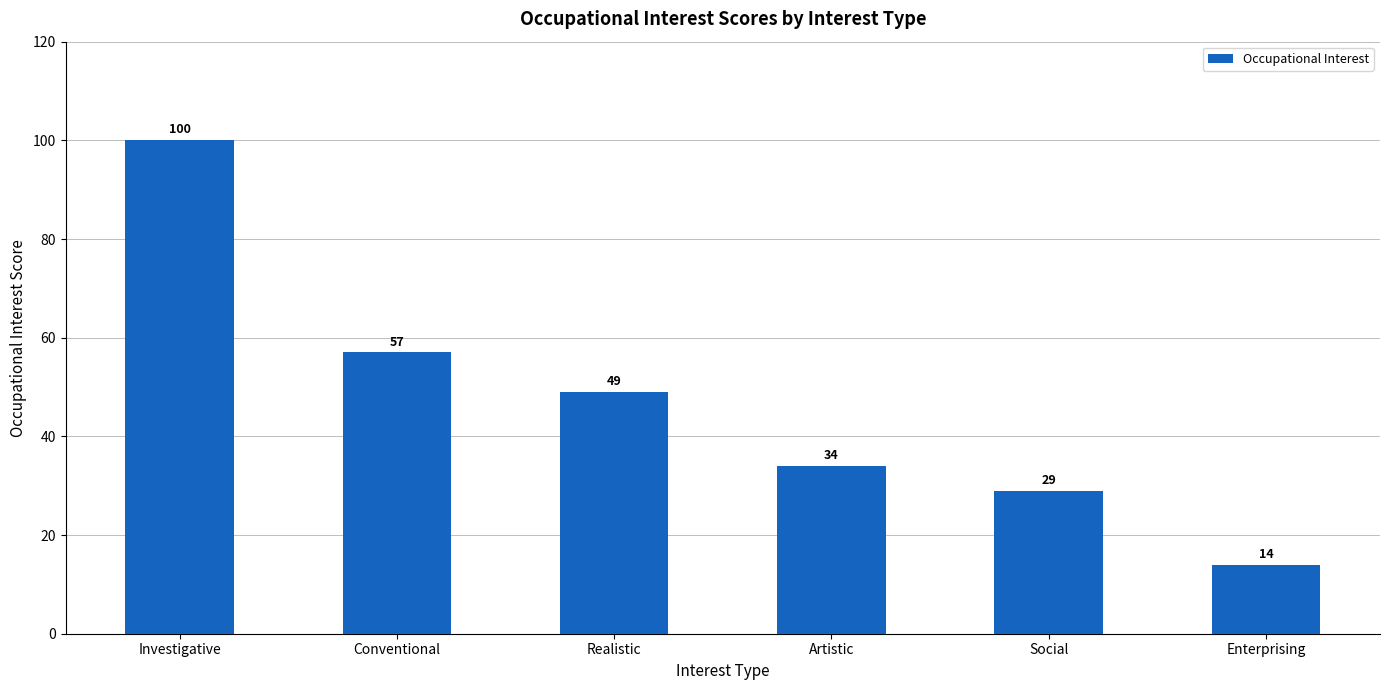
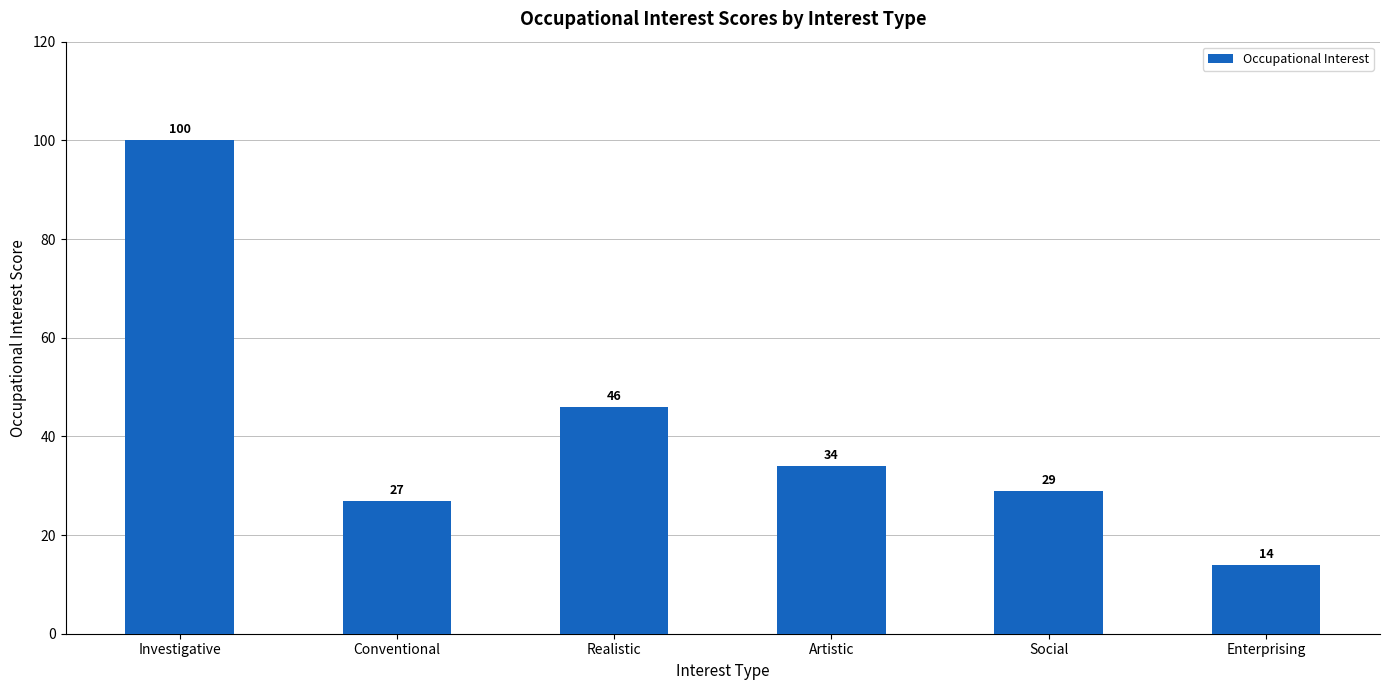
Conventional: 57 -> 27
Realistic: 49 -> 46
